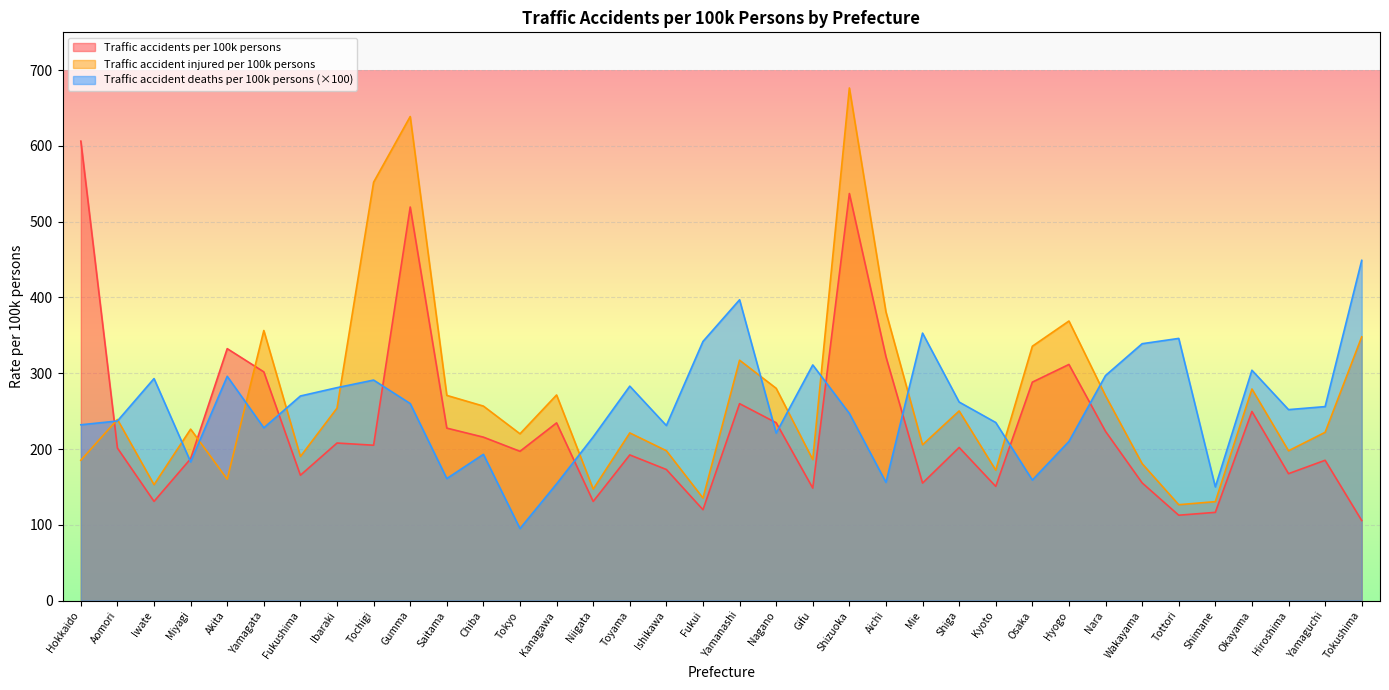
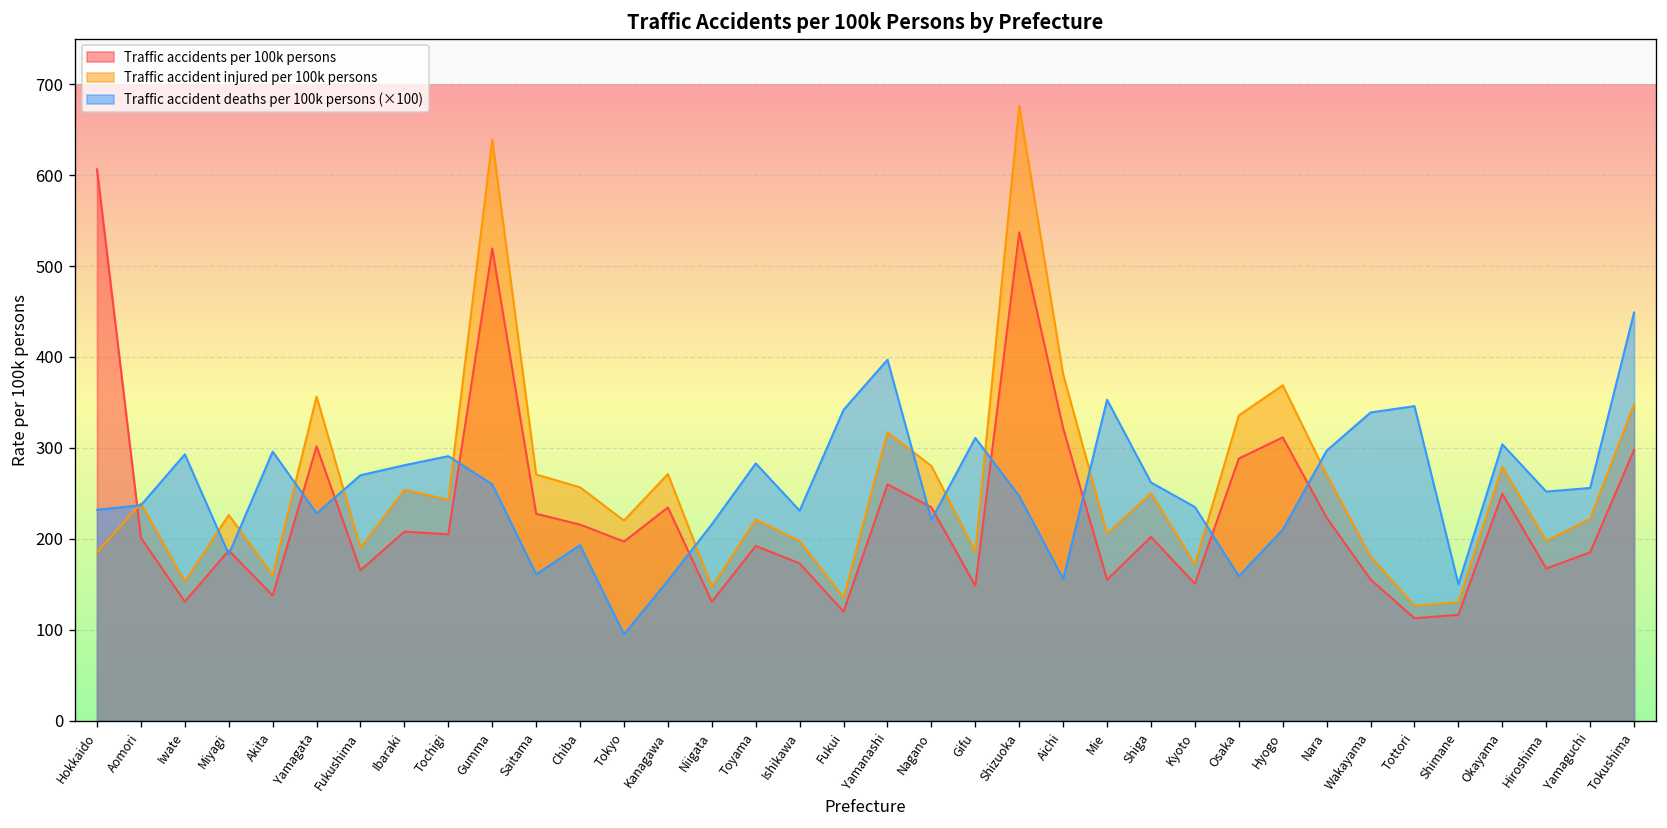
Traffic accidents per 100k persons, Akita: 330 -> 140
Traffic accident injured per 100k persons, Tochigi: 550 -> 240
Traffic accidents per 100k persons, Tokushima: 110 -> 300
